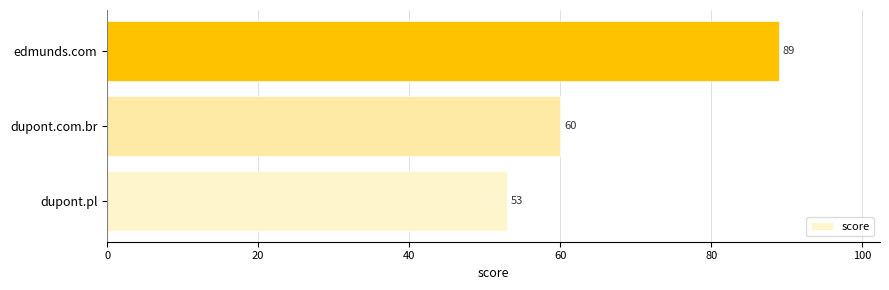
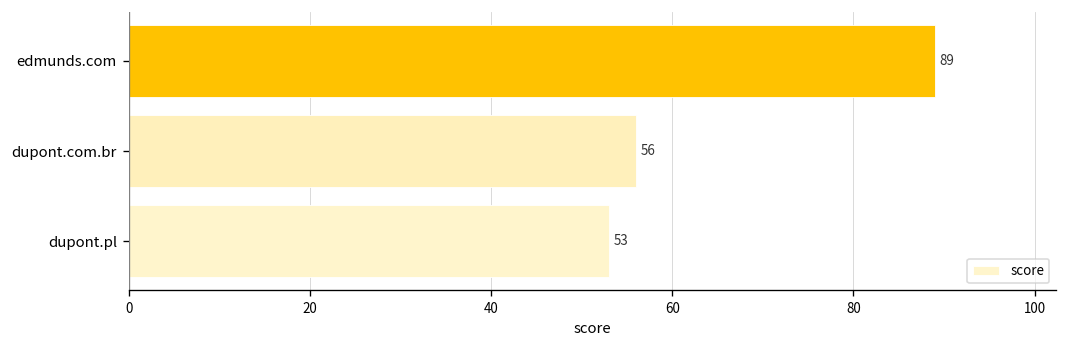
dupont.com.br: 60 -> 56
